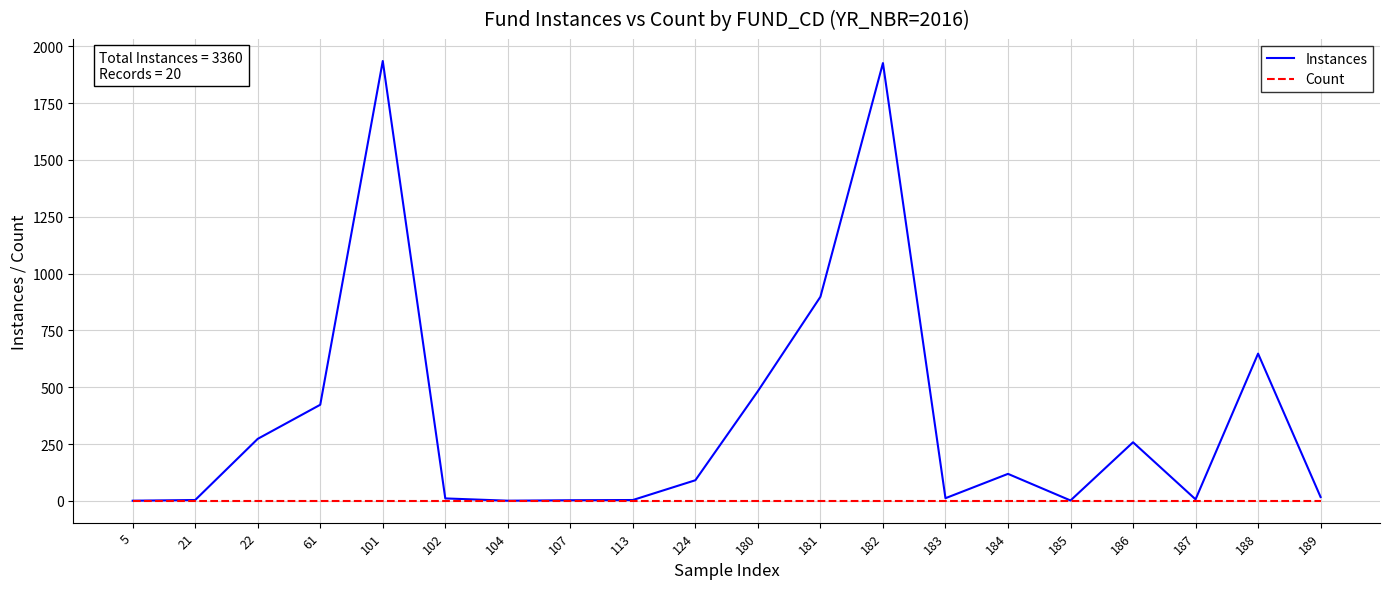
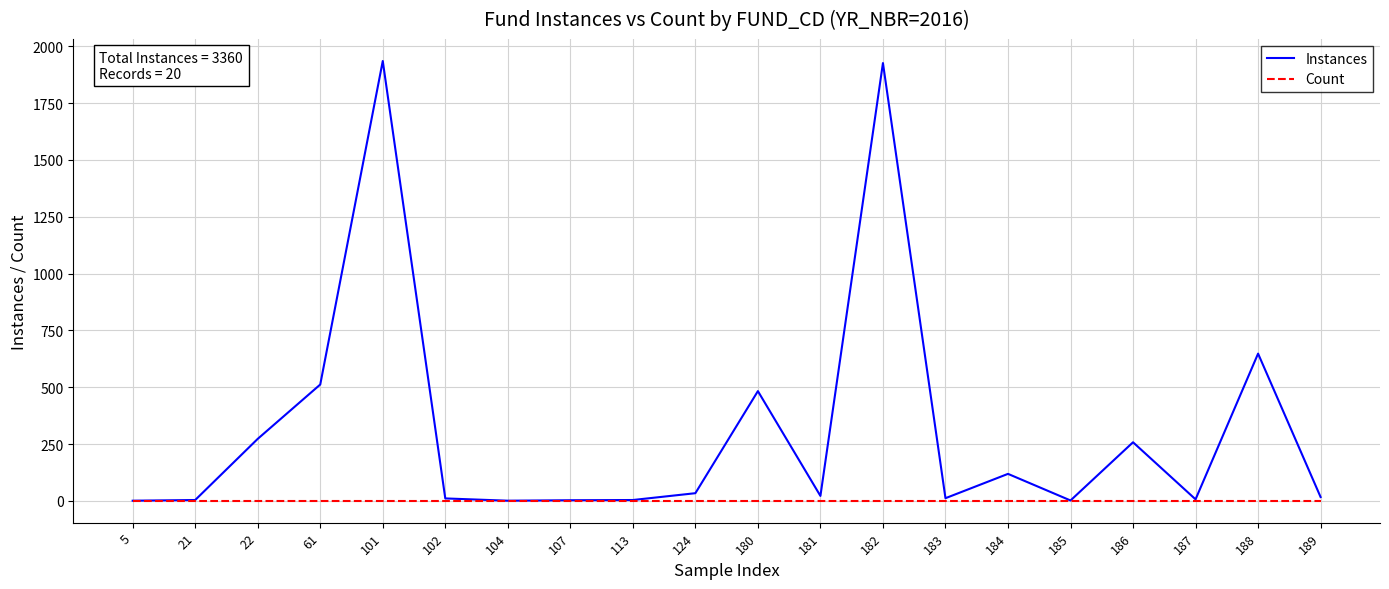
Instances, 61: 420 -> 510
Instances, 124: 90 -> 30
Instances, 181: 900 -> 20
